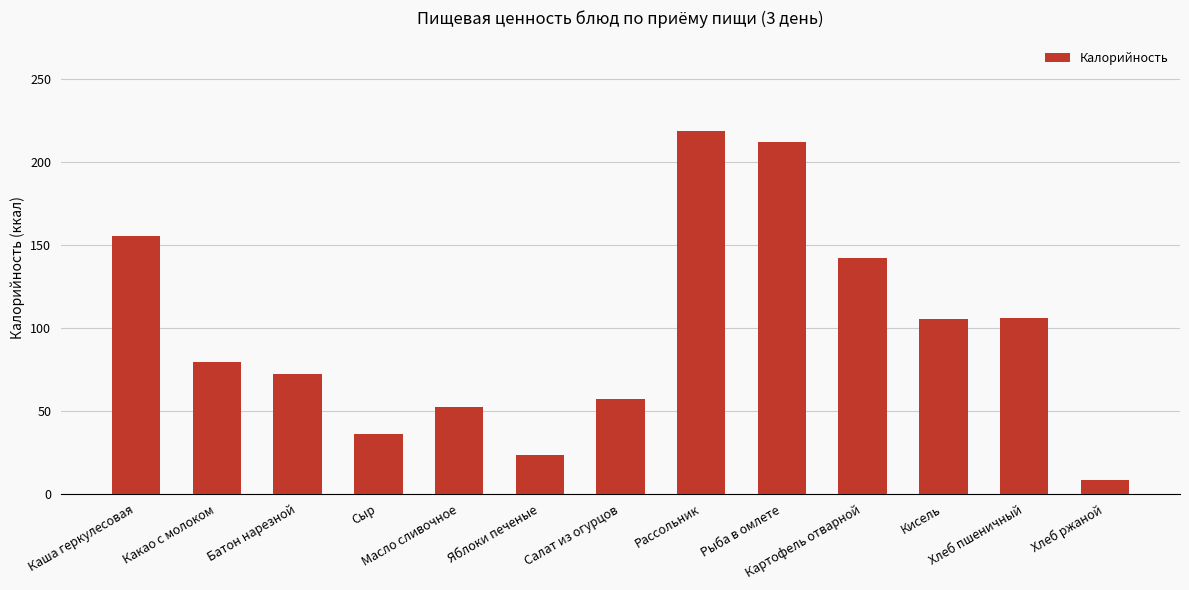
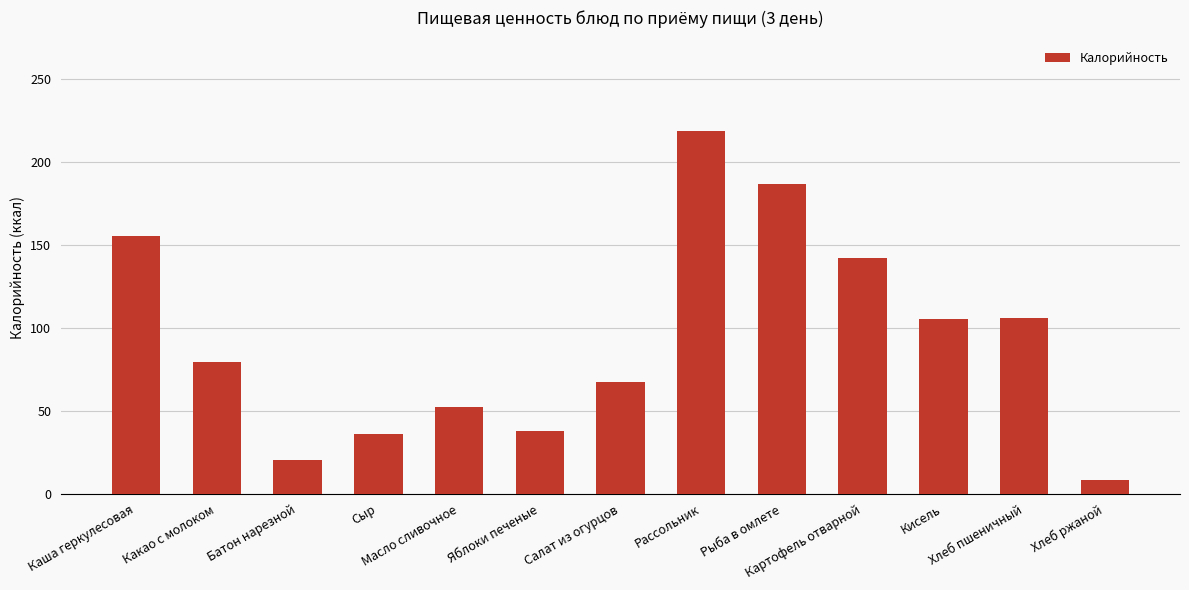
Батон нарезной: 72 -> 21
Яблоки печеные: 23 -> 38
Салат из огурцов: 57 -> 67
Рыба в омлете: 212 -> 187
